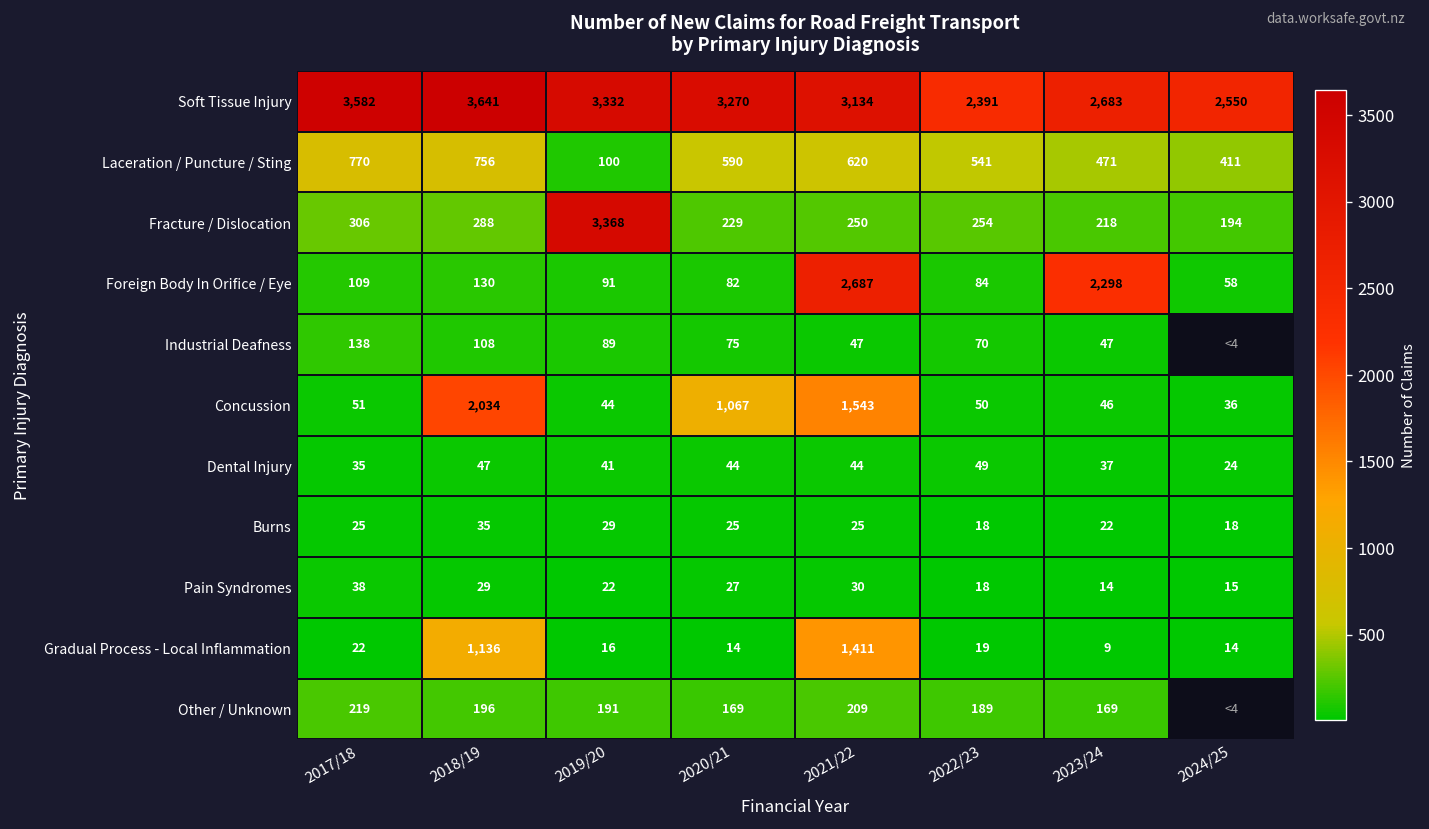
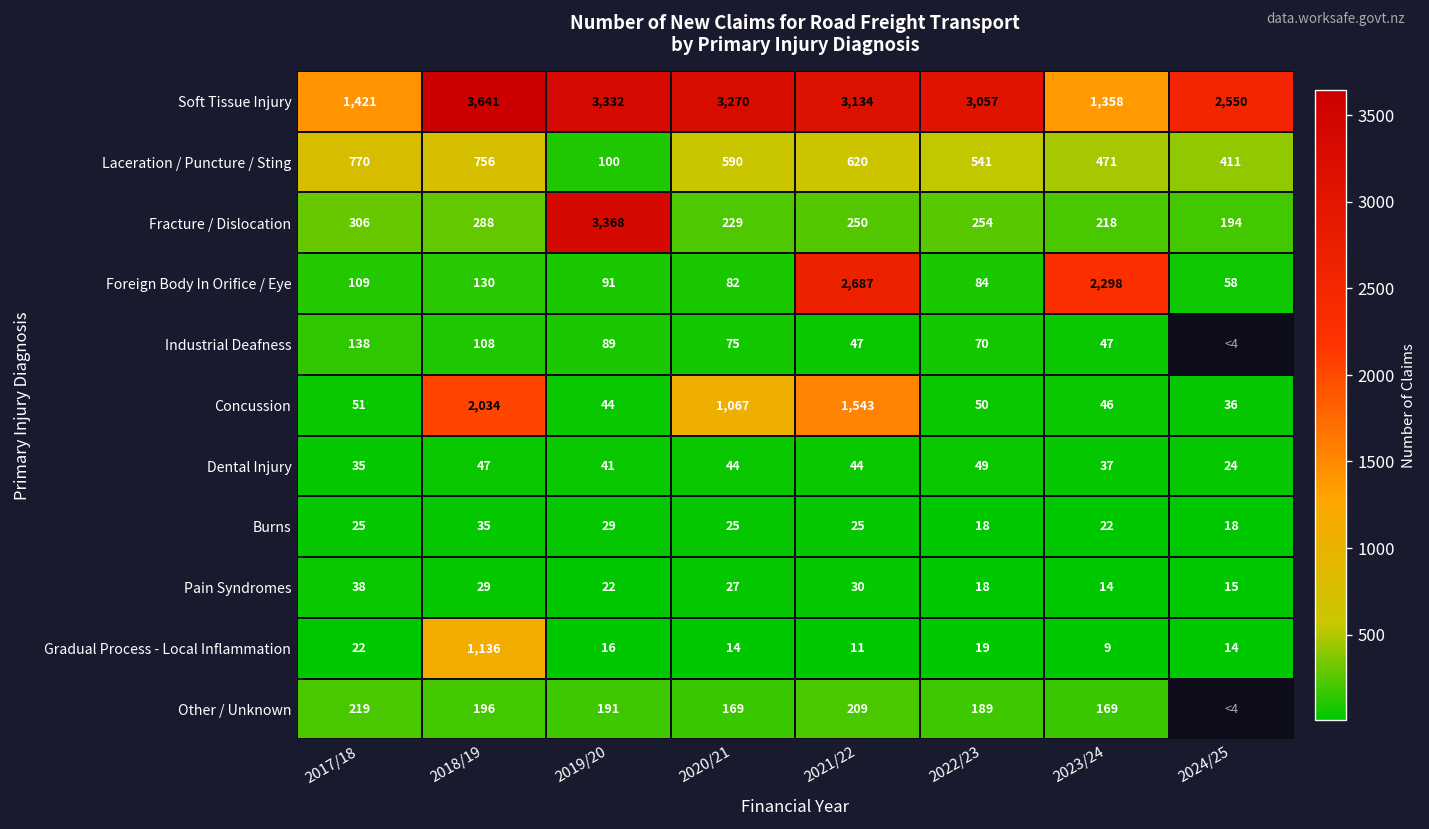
Soft Tissue Injury, 2017/18: 3,582 -> 1,421
Soft Tissue Injury, 2022/23: 2,391 -> 3,057
Soft Tissue Injury, 2023/24: 2,683 -> 1,358
Gradual Process - Local Inflammation, 2021/22: 1,411 -> 11
